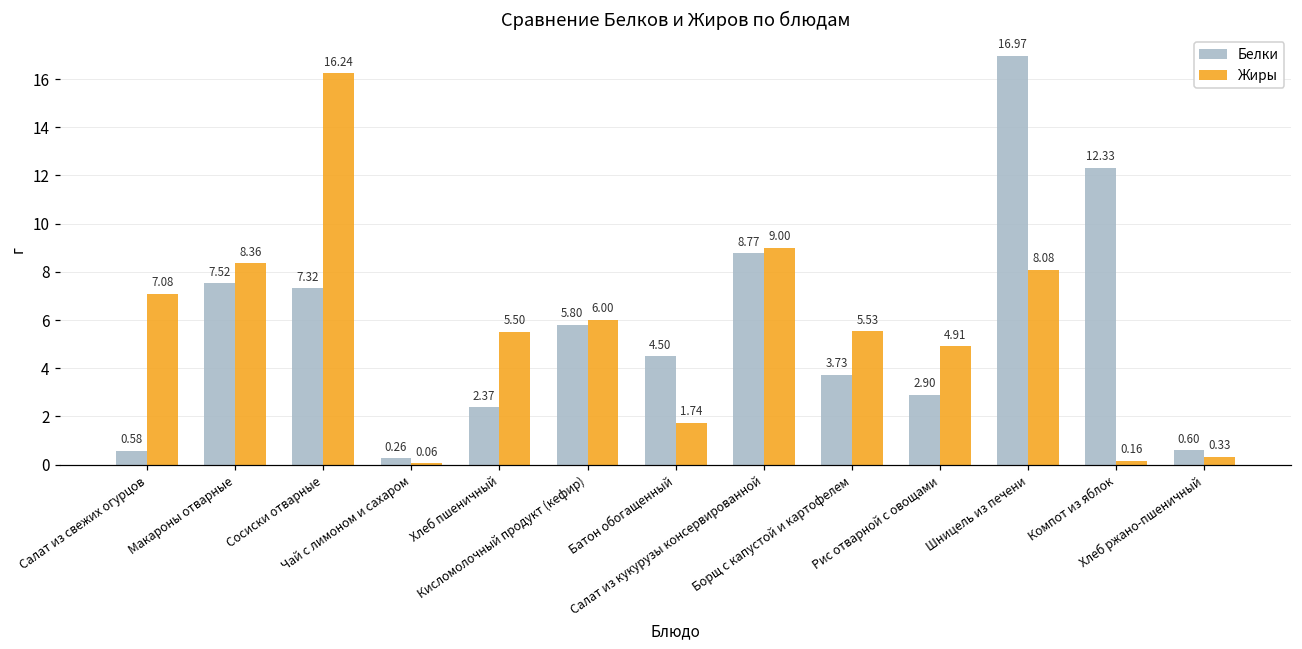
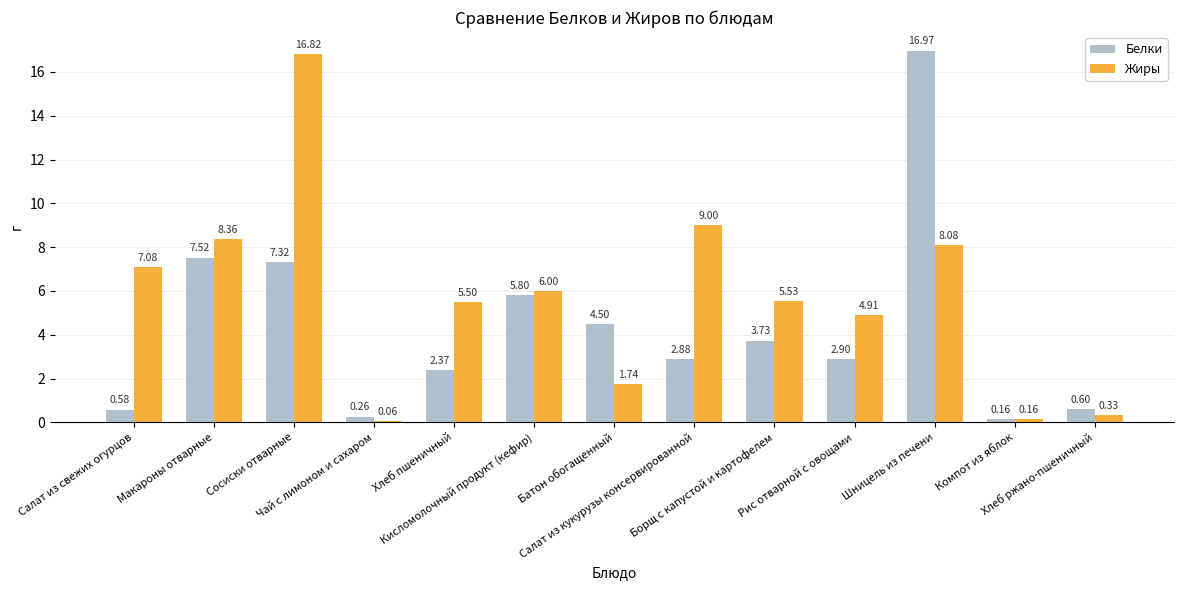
Жиры, Сосиски отварные: 16.24 -> 16.82
Белки, Салат из кукурузы консервированной: 8.77 -> 2.88
Белки, Компот из яблок: 12.33 -> 0.16
